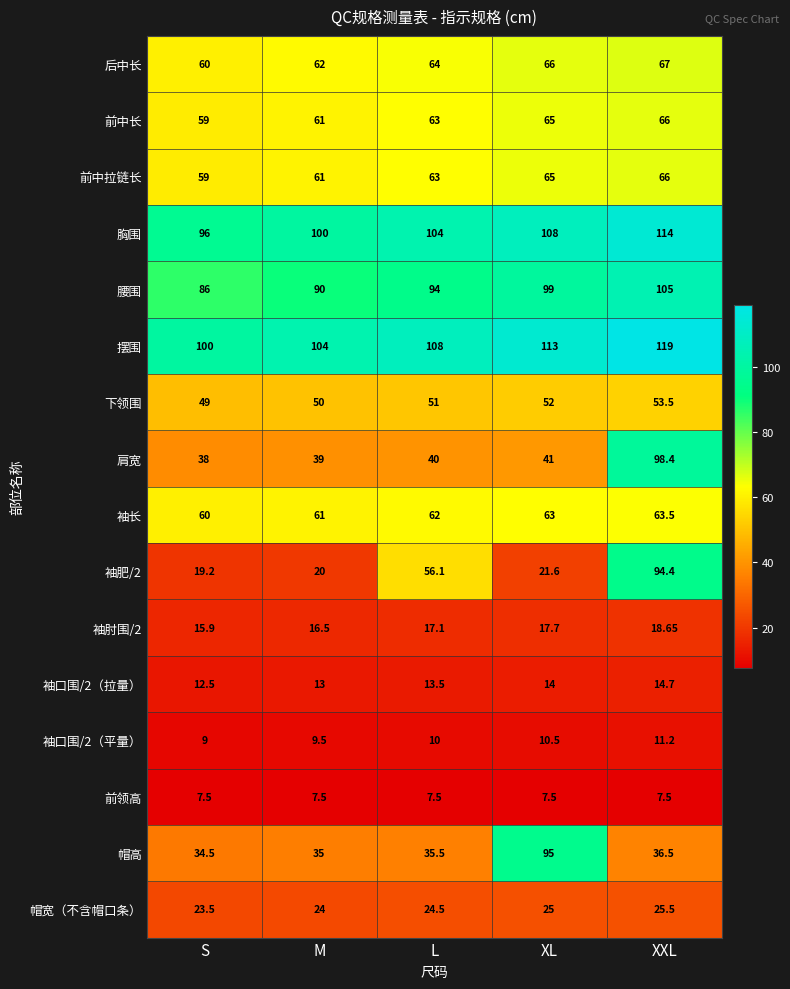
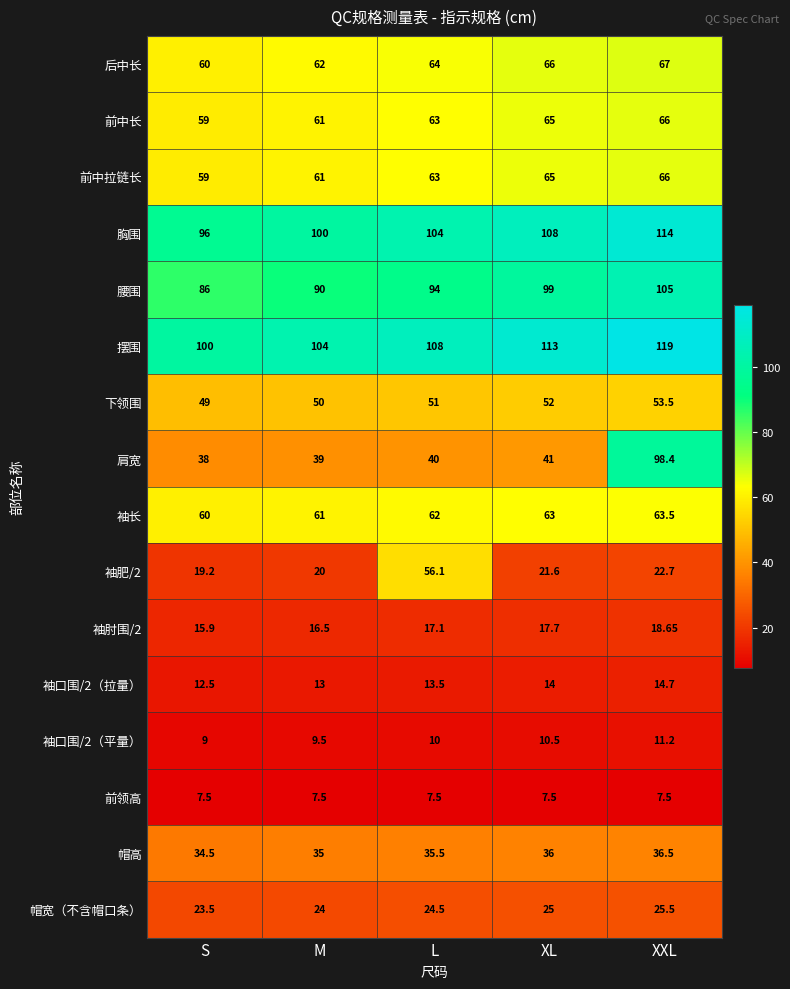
袖肥/2, XXL: 94.4 -> 22.7
帽高, XL: 95 -> 36
